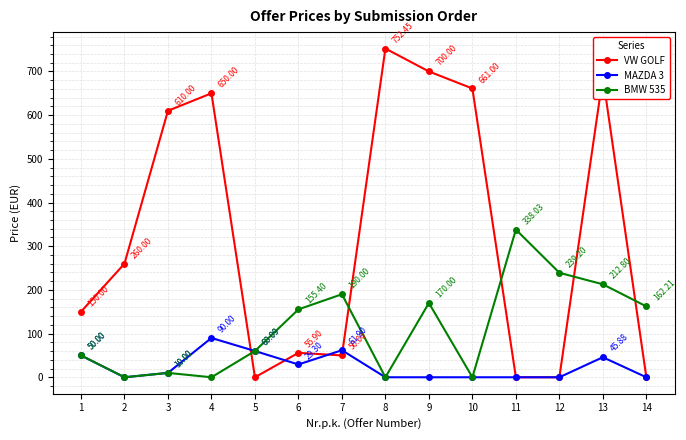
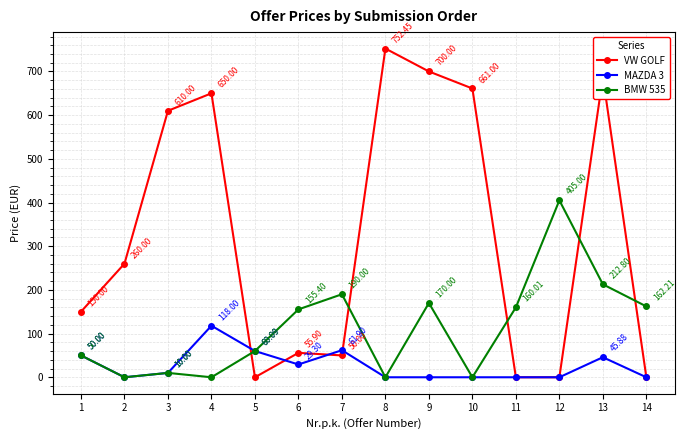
MAZDA 3, 4: 90.00 -> 118.00
BMW 535, 11: 338.03 -> 160.01
BMW 535, 12: 239.20 -> 405.00
